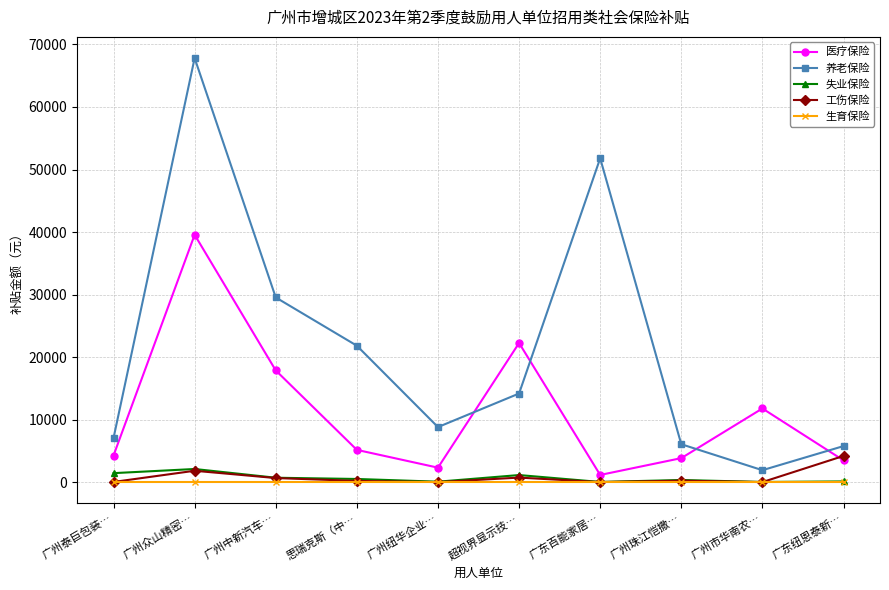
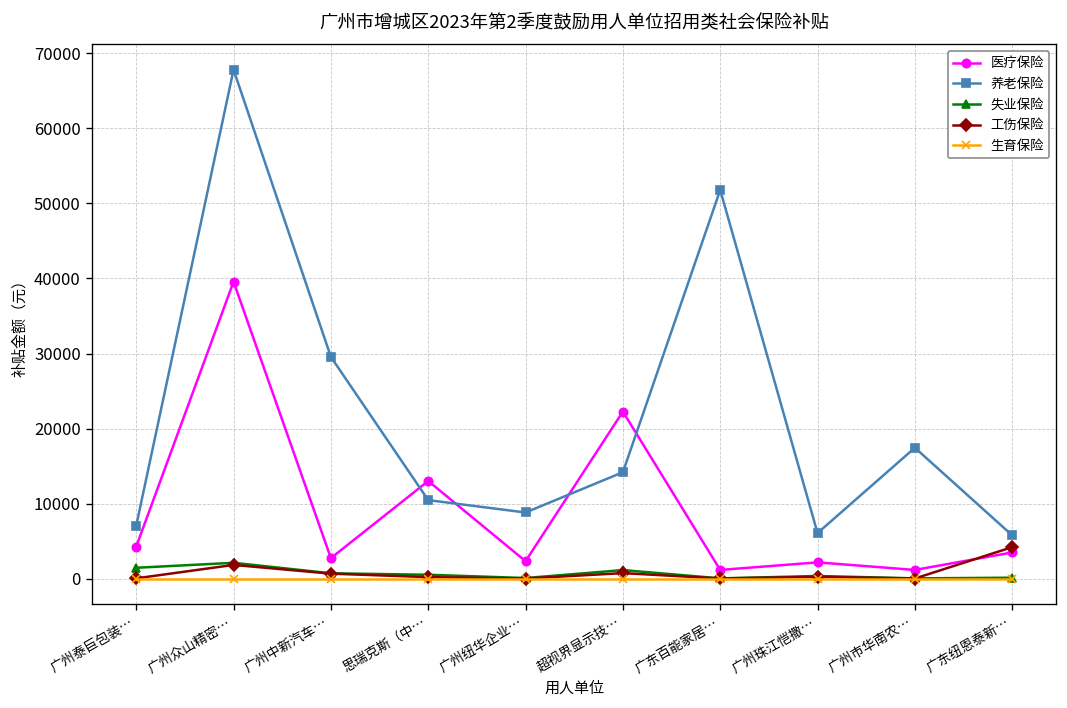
医疗保险, 广州中新汽车…: 18000 -> 3000
医疗保险, 思瑞克斯（中…: 5000 -> 13000
养老保险, 思瑞克斯（中…: 22000 -> 10000
医疗保险, 广州珠江恺撒…: 4000 -> 2000
医疗保险, 广州市华南农…: 12000 -> 1000
养老保险, 广州市华南农…: 2000 -> 17000
